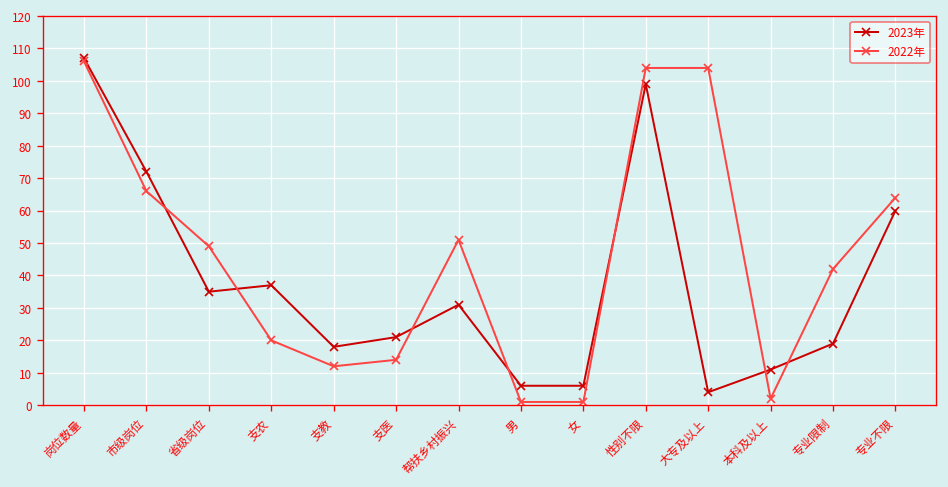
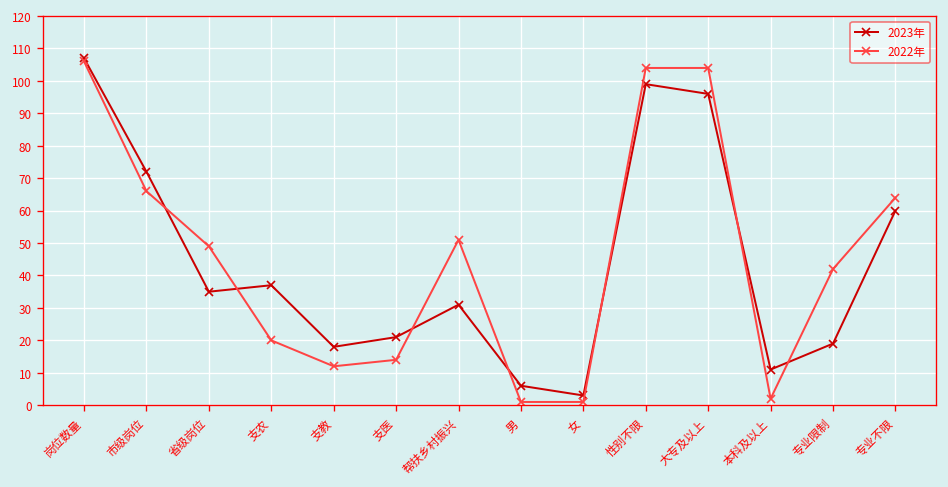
2023年, 女: 6 -> 3
2023年, 大专及以上: 4 -> 96
